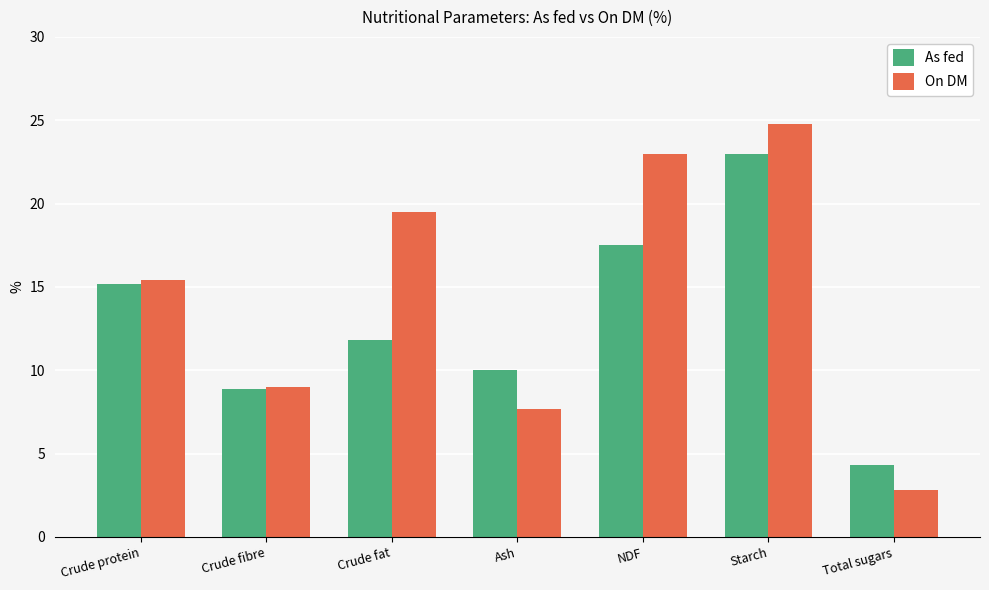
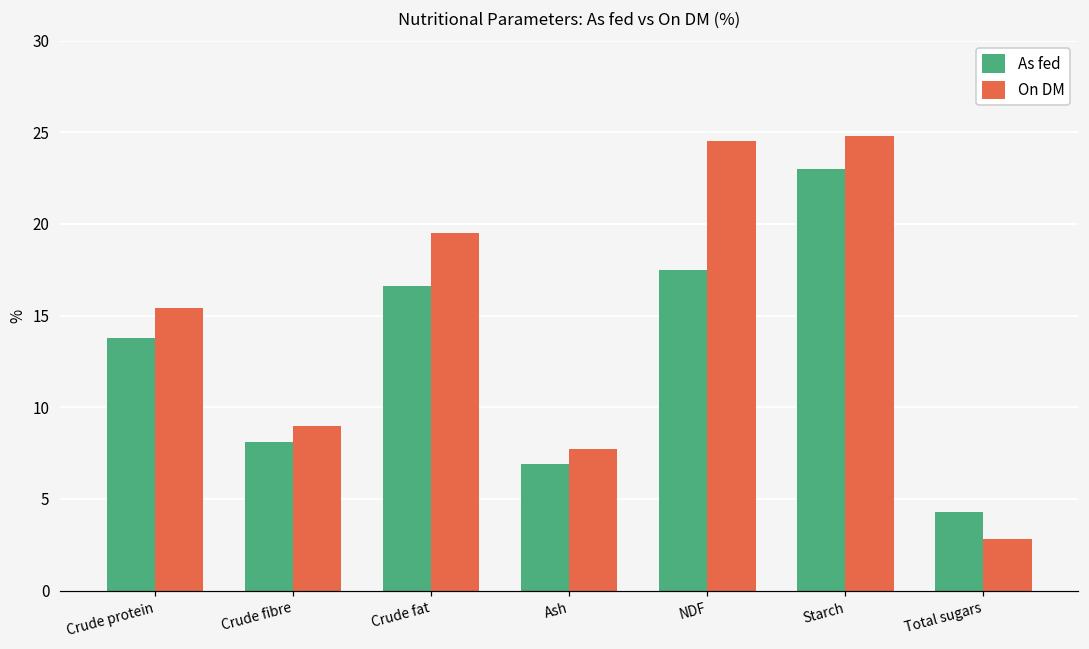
As fed, Crude protein: 15.2 -> 13.8
As fed, Crude fibre: 8.9 -> 8.1
As fed, Crude fat: 11.8 -> 16.6
As fed, Ash: 10.0 -> 6.9
On DM, NDF: 23.0 -> 24.5
